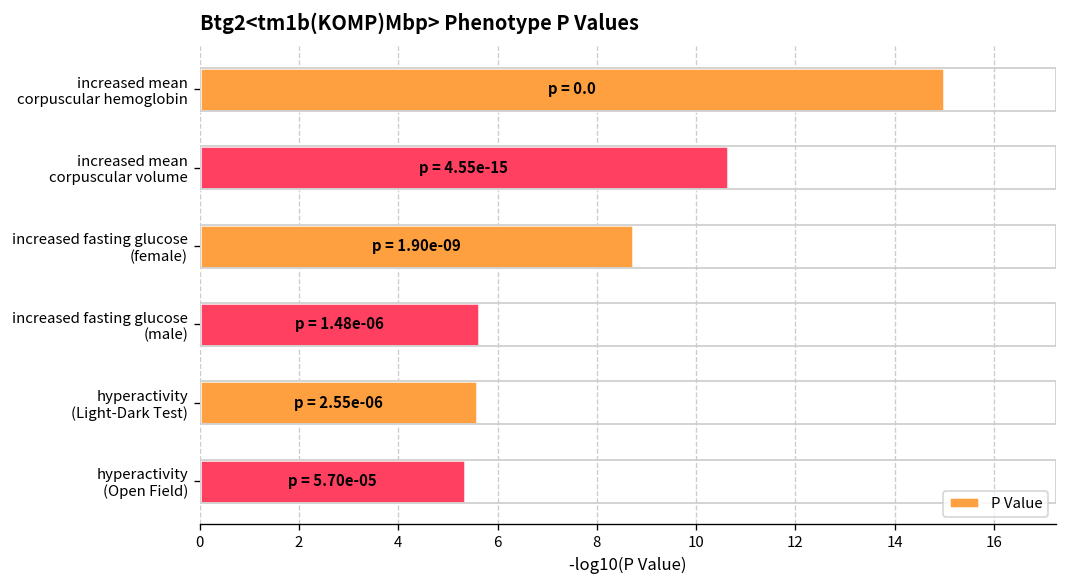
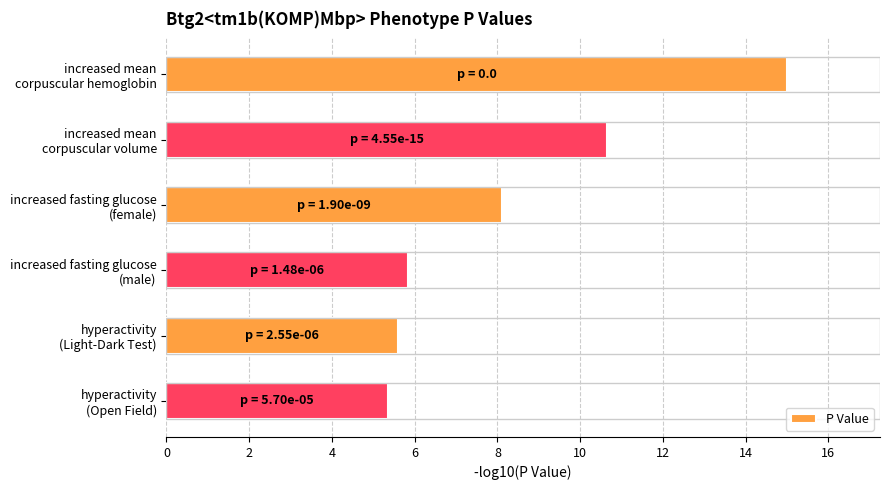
increased fasting glucose (female): 8.7 -> 8.1
increased fasting glucose (male): 5.6 -> 5.8
